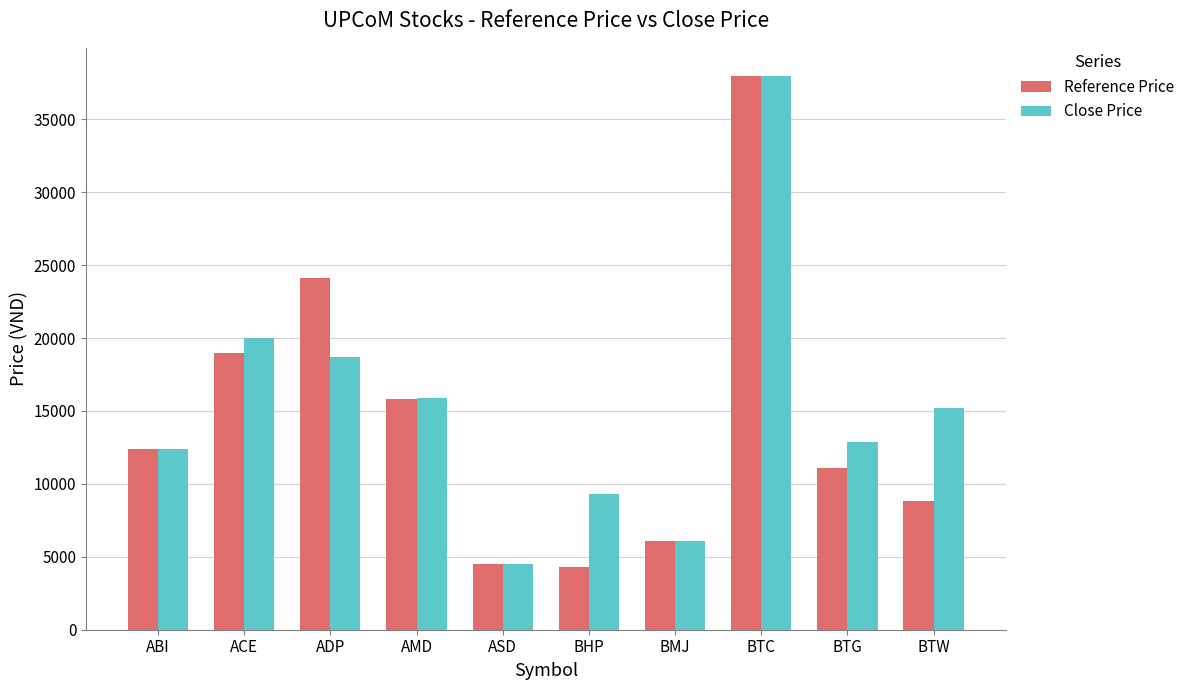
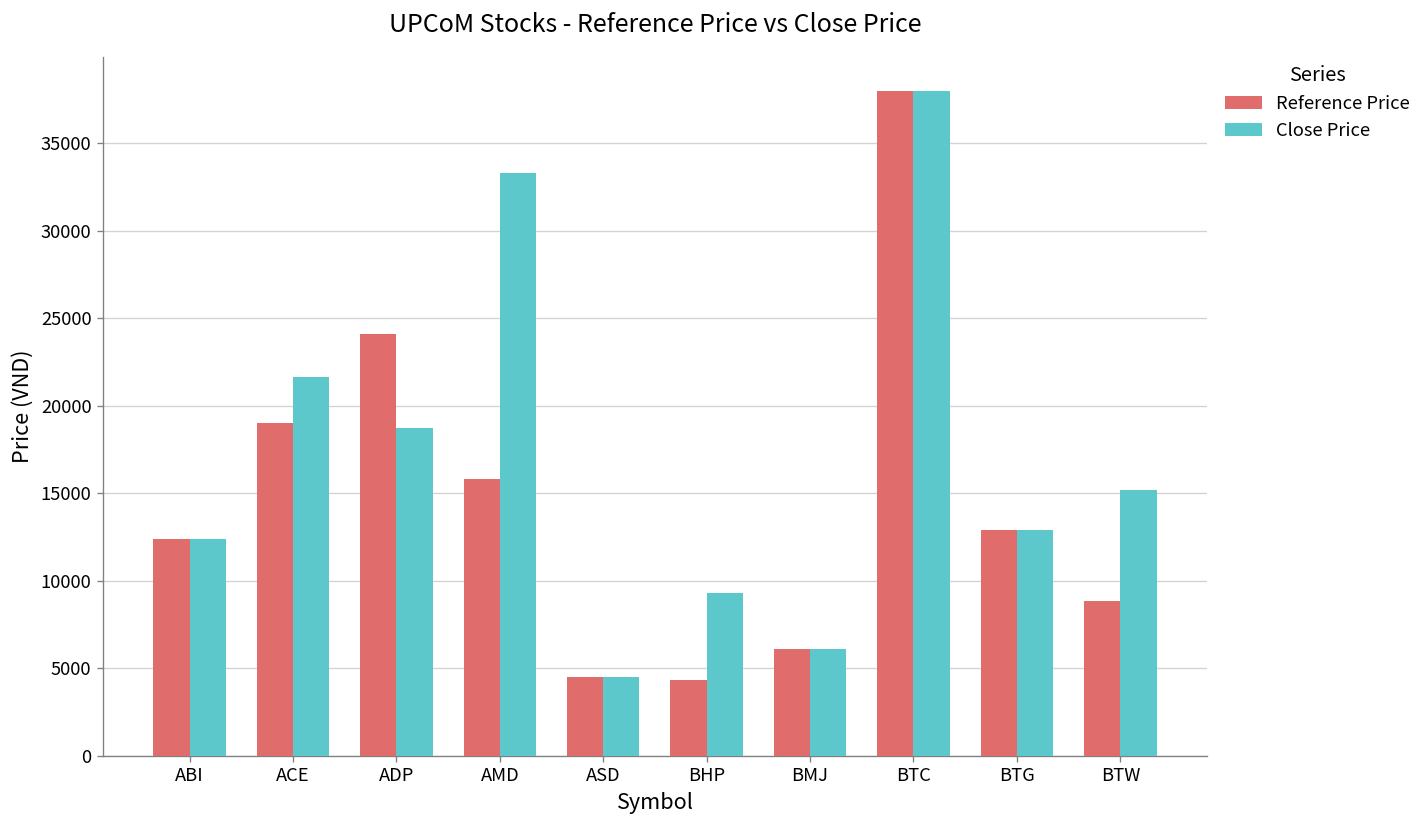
Close Price, ACE: 20000 -> 21600
Close Price, AMD: 15900 -> 33300
Reference Price, BTG: 11100 -> 12900
